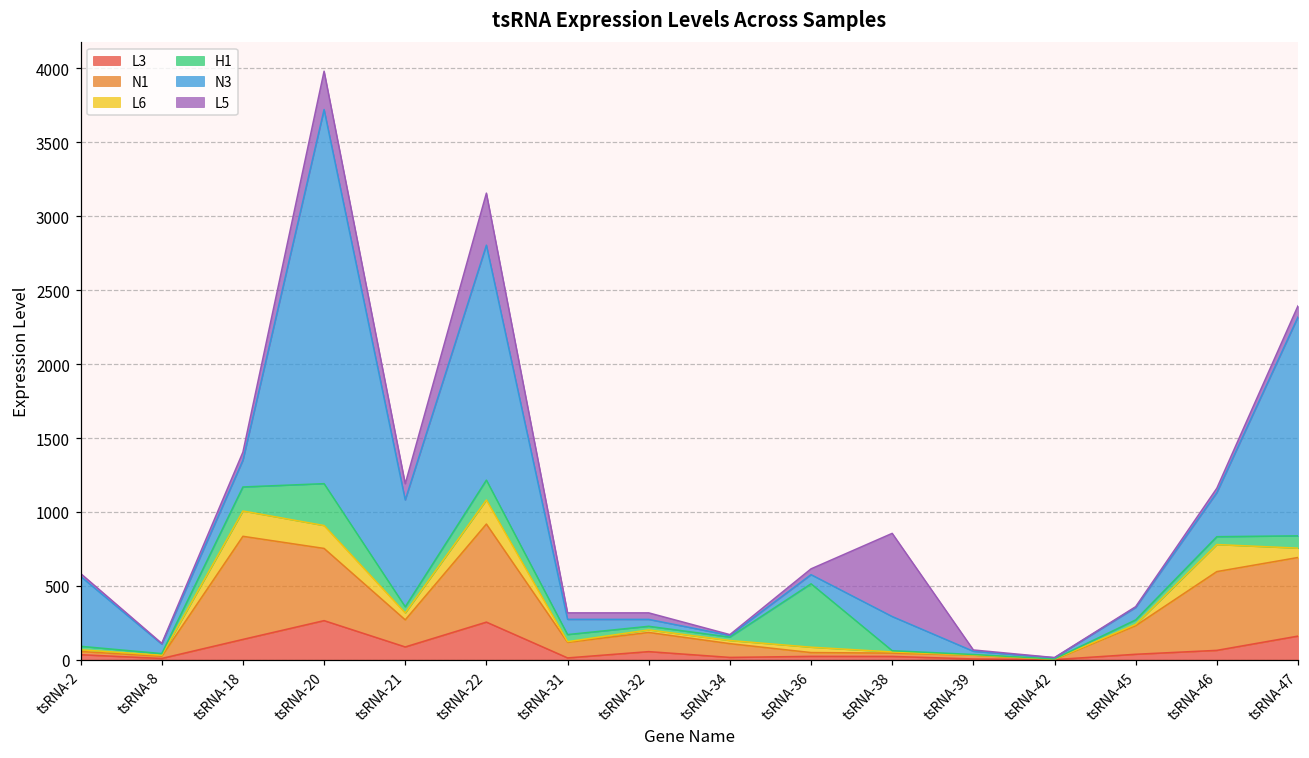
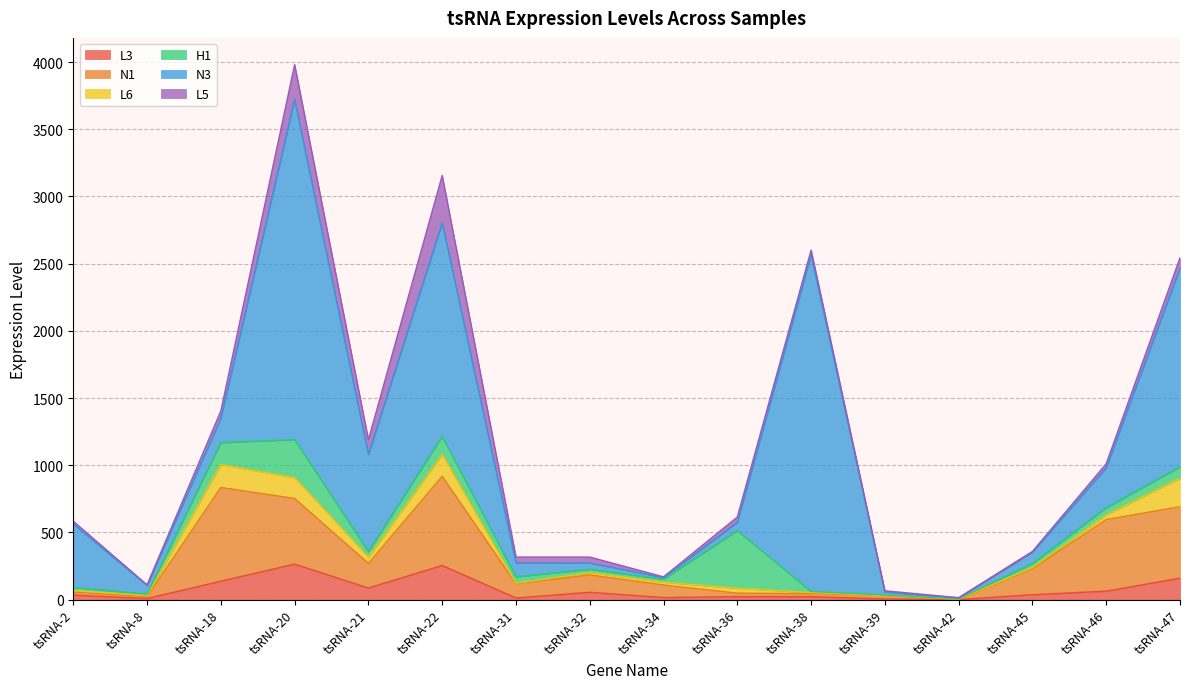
N3, tsRNA-38: 230 -> 2500
L5, tsRNA-38: 560 -> 30
L6, tsRNA-46: 180 -> 30
L6, tsRNA-47: 60 -> 210
